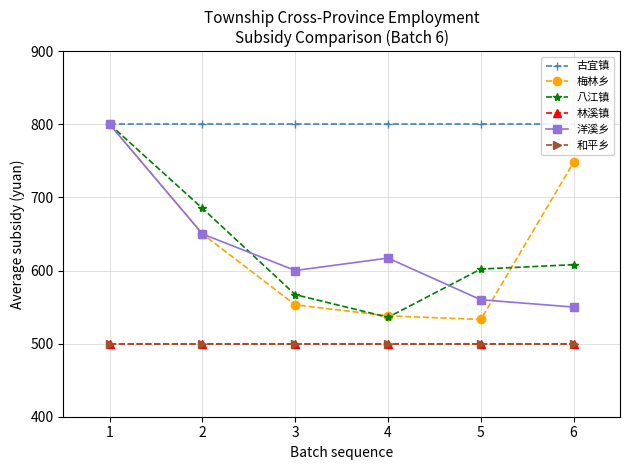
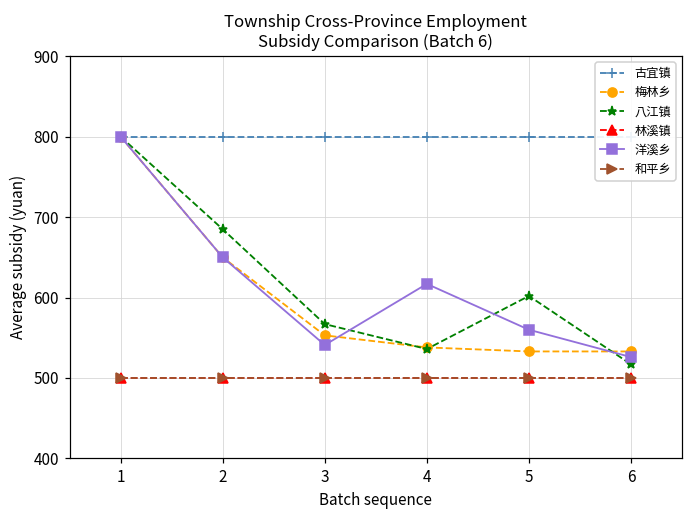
洋溪乡, 3: 600 -> 540
梅林乡, 6: 750 -> 530
八江镇, 6: 610 -> 520
洋溪乡, 6: 550 -> 530
